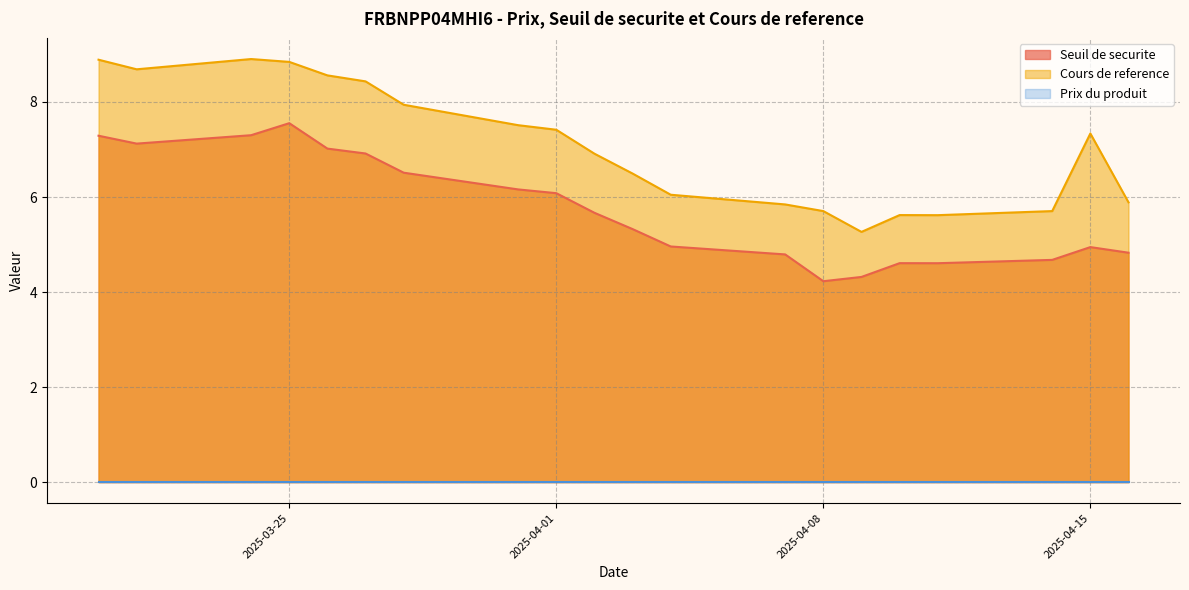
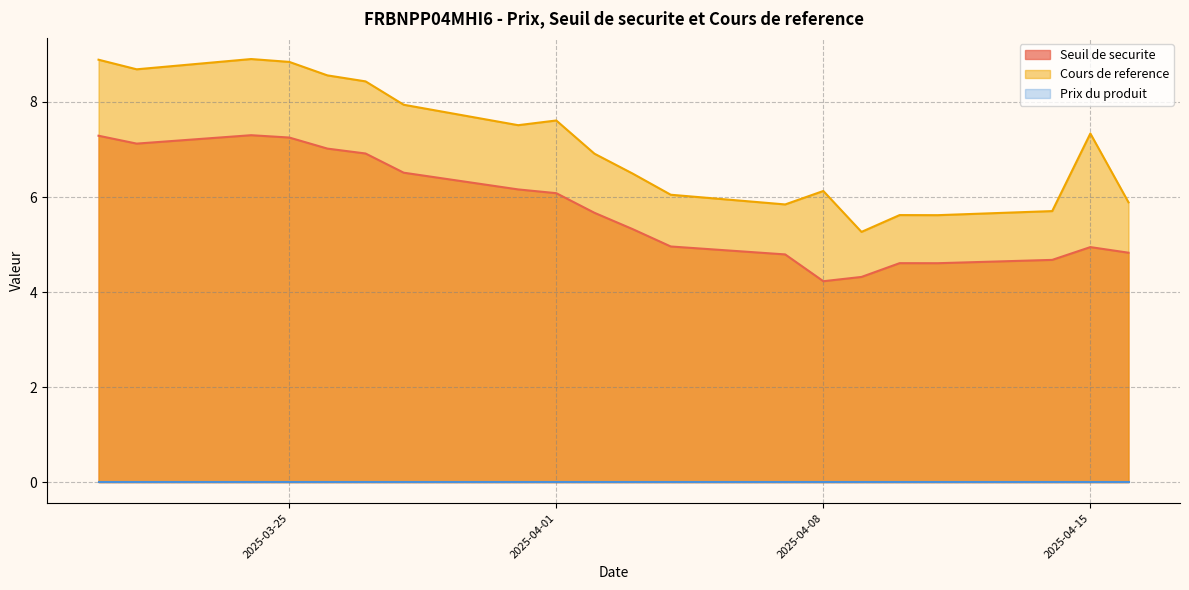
Seuil de securite, 2025-03-25: 7.6 -> 7.3
Cours de reference, 2025-04-01: 7.4 -> 7.6
Cours de reference, 2025-04-08: 5.7 -> 6.1
